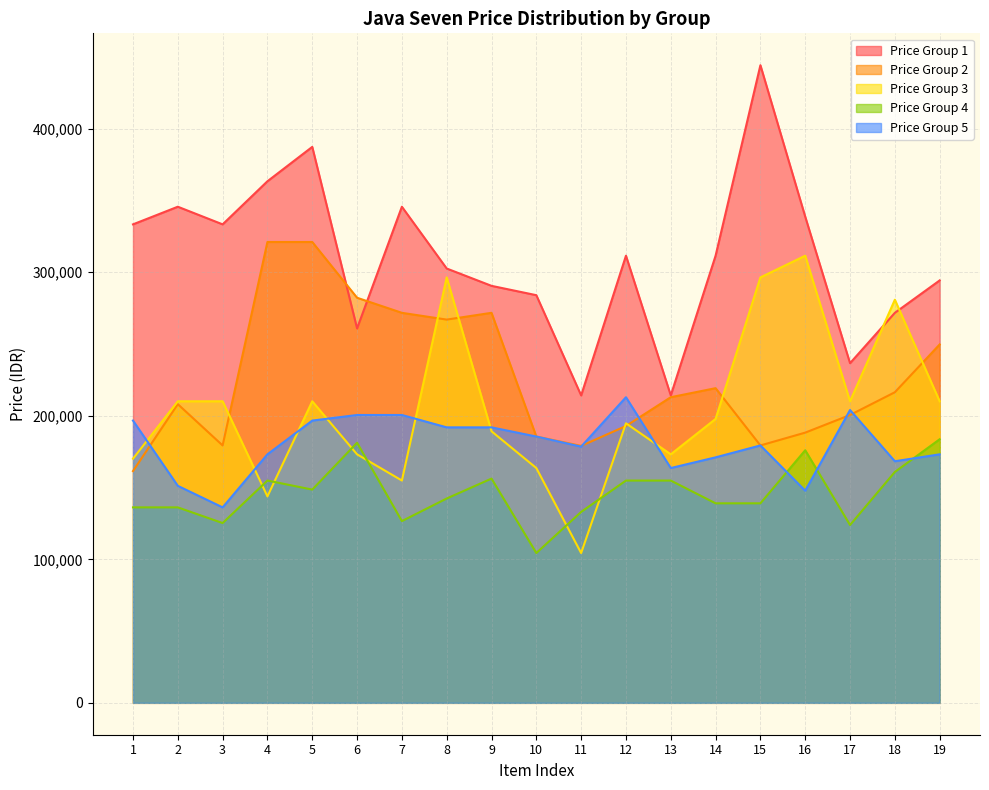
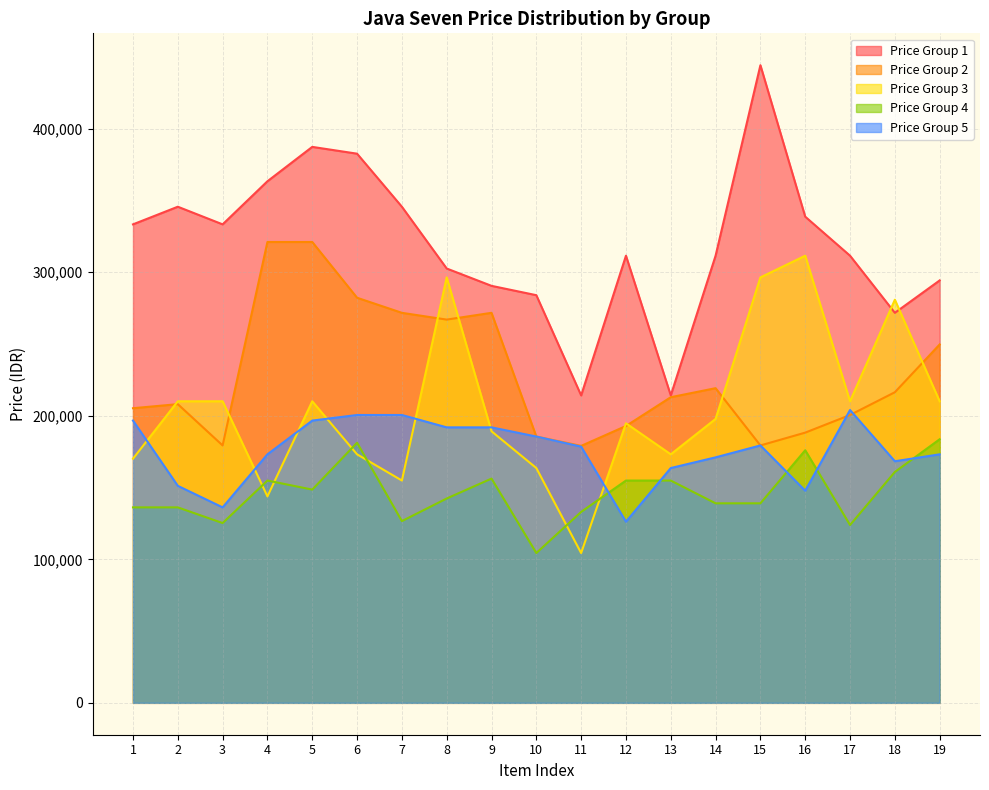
Price Group 2, 1: 161,000 -> 205,000
Price Group 1, 6: 261,000 -> 383,000
Price Group 5, 12: 213,000 -> 126,000
Price Group 1, 17: 237,000 -> 312,000
